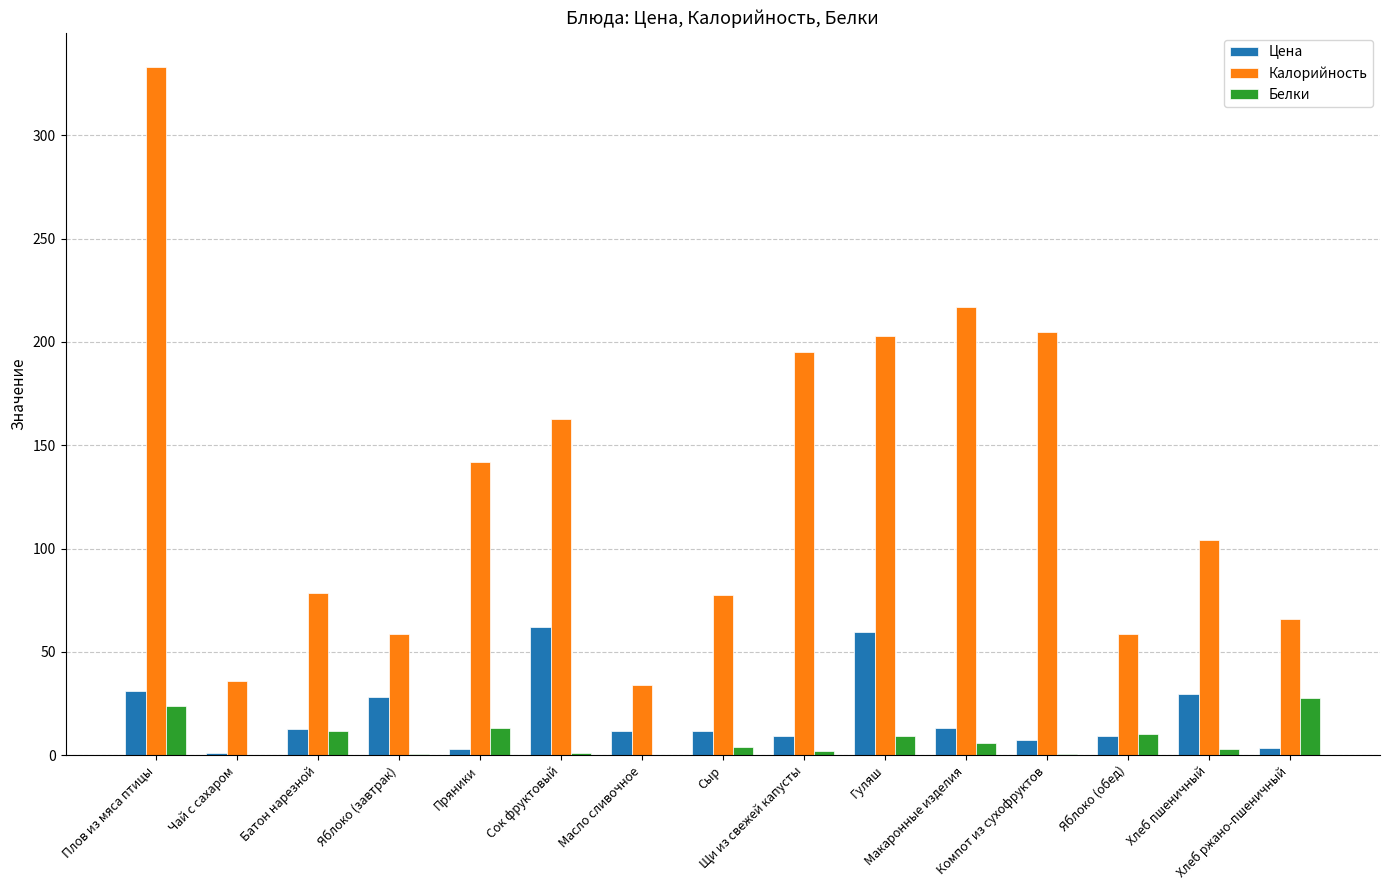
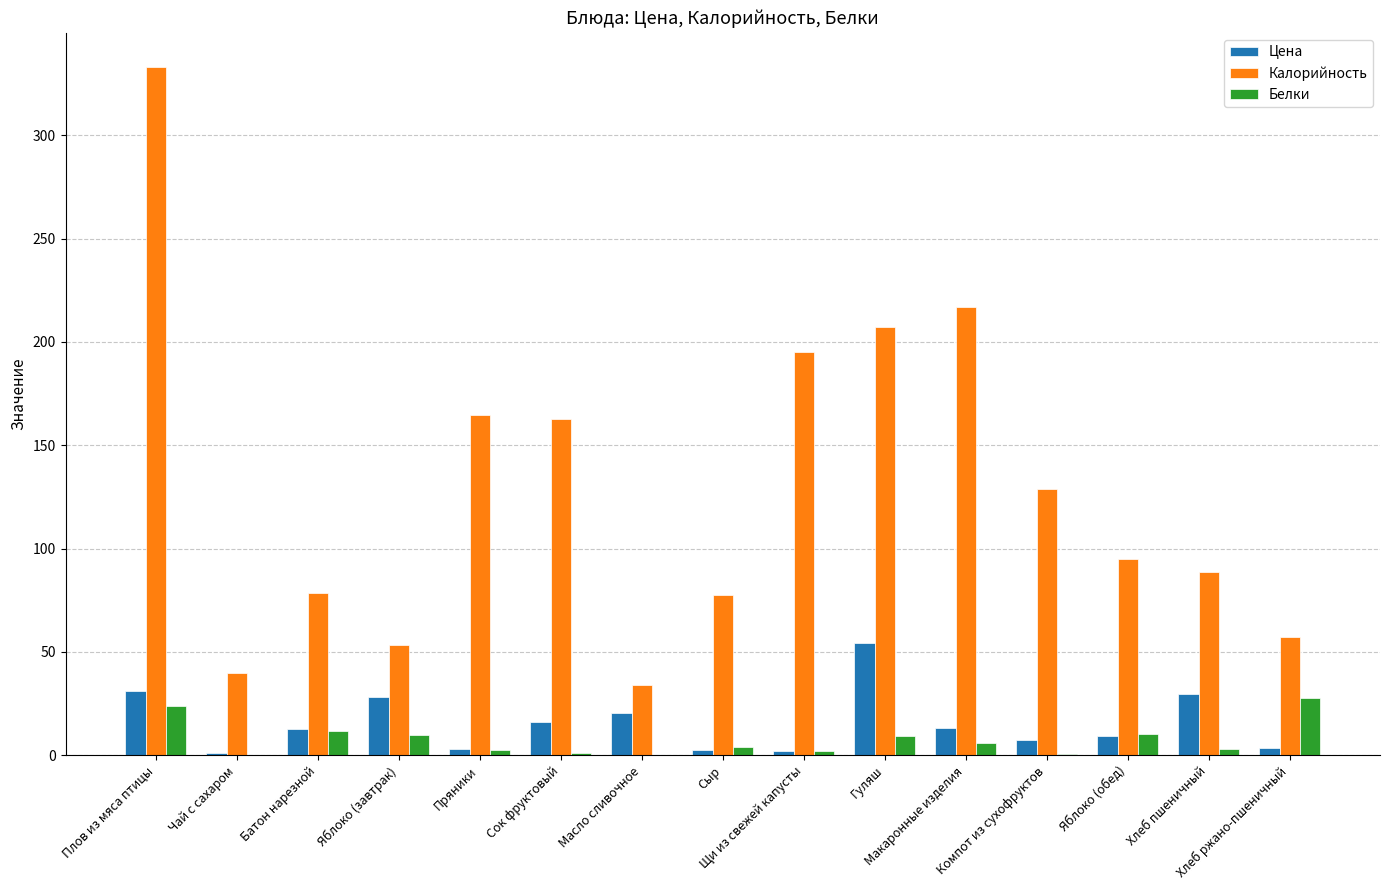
Калорийность, Чай с сахаром: 36 -> 40
Калорийность, Яблоко (завтрак): 59 -> 54
Белки, Яблоко (завтрак): 1 -> 10
Калорийность, Пряники: 142 -> 165
Белки, Пряники: 13 -> 3
Цена, Сок фруктовый: 62 -> 16
Цена, Масло сливочное: 12 -> 20
Цена, Сыр: 12 -> 2
Цена, Щи из свежей капусты: 9 -> 2
Цена, Гуляш: 59 -> 54
Калорийность, Гуляш: 203 -> 207
Калорийность, Компот из сухофруктов: 205 -> 129
Калорийность, Яблоко (обед): 59 -> 95
Калорийность, Хлеб пшеничный: 104 -> 89
Калорийность, Хлеб ржано-пшеничный: 66 -> 57
